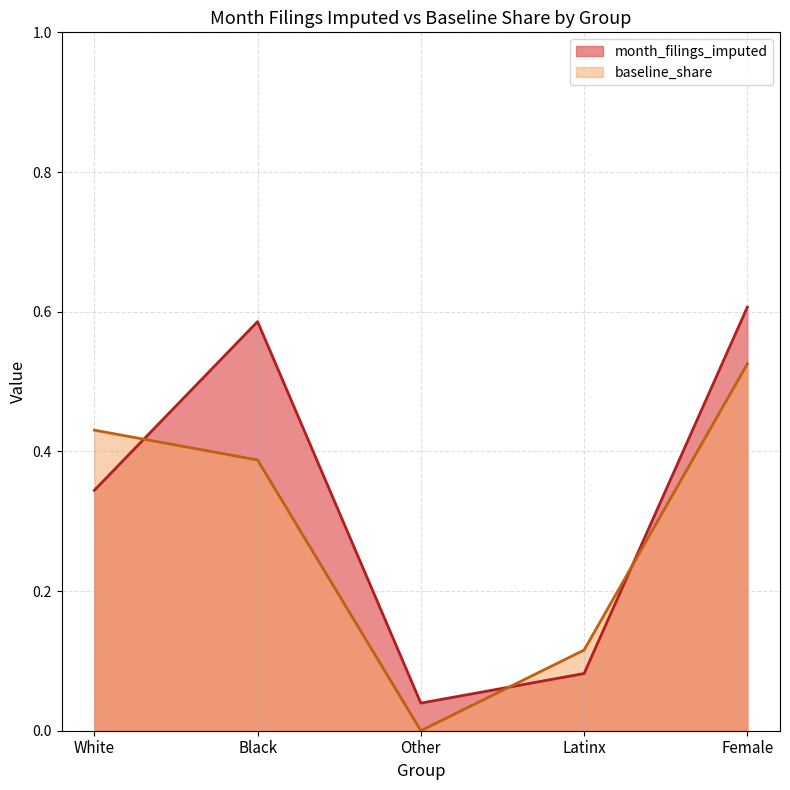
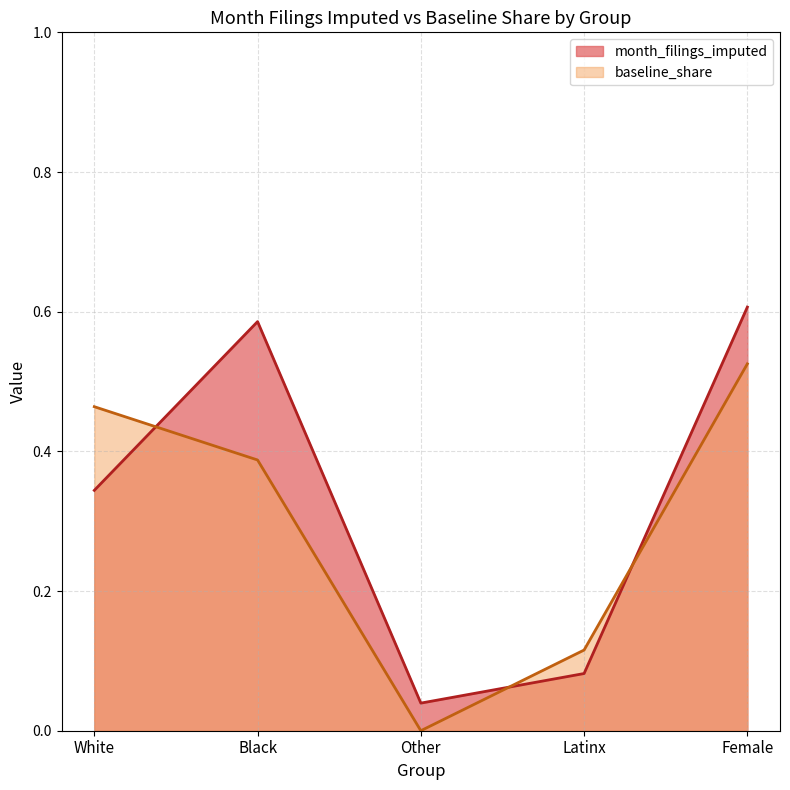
baseline_share, White: 0.43 -> 0.46
